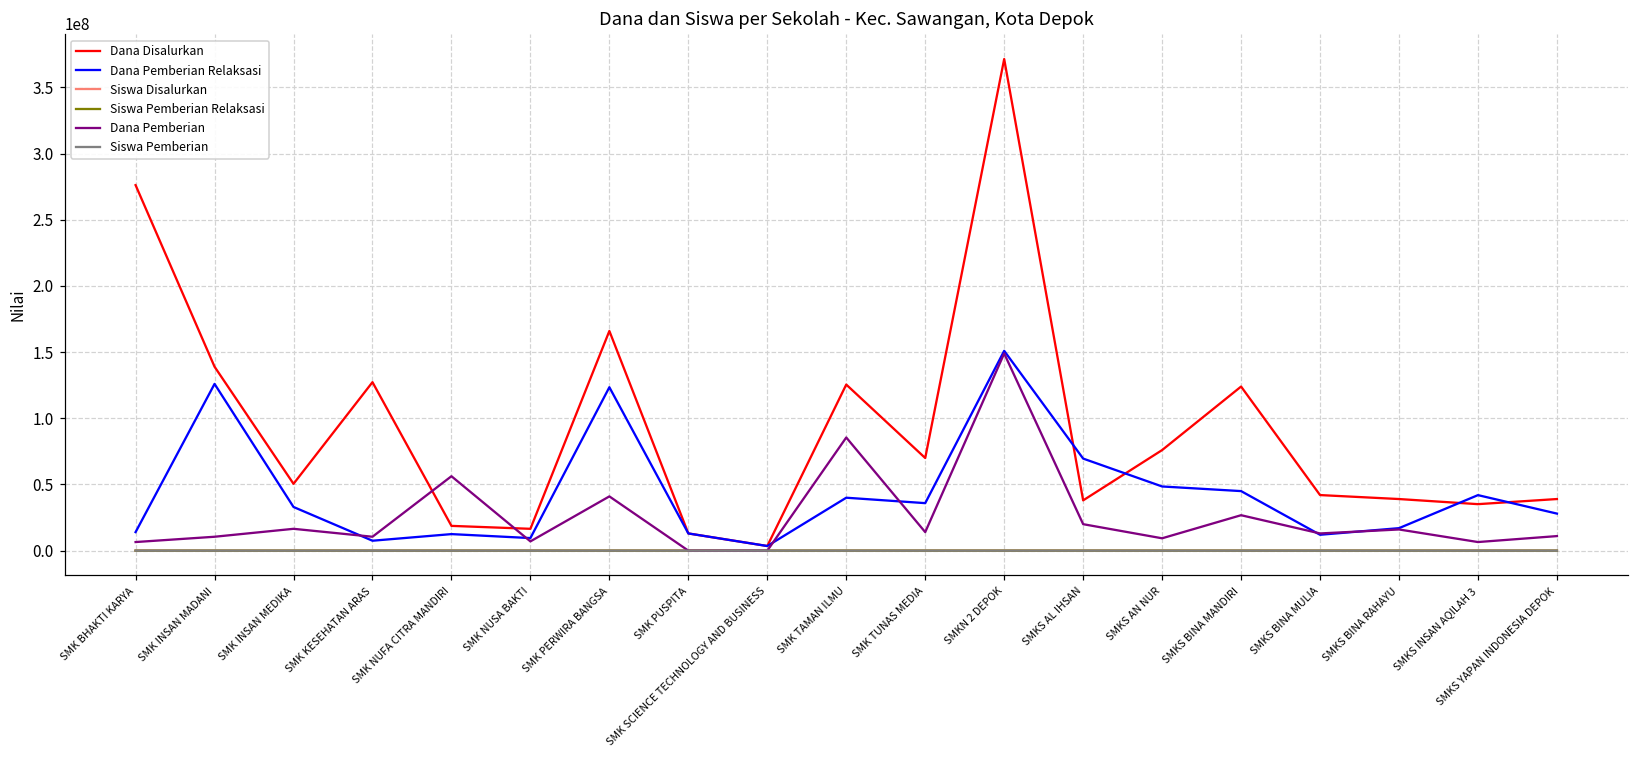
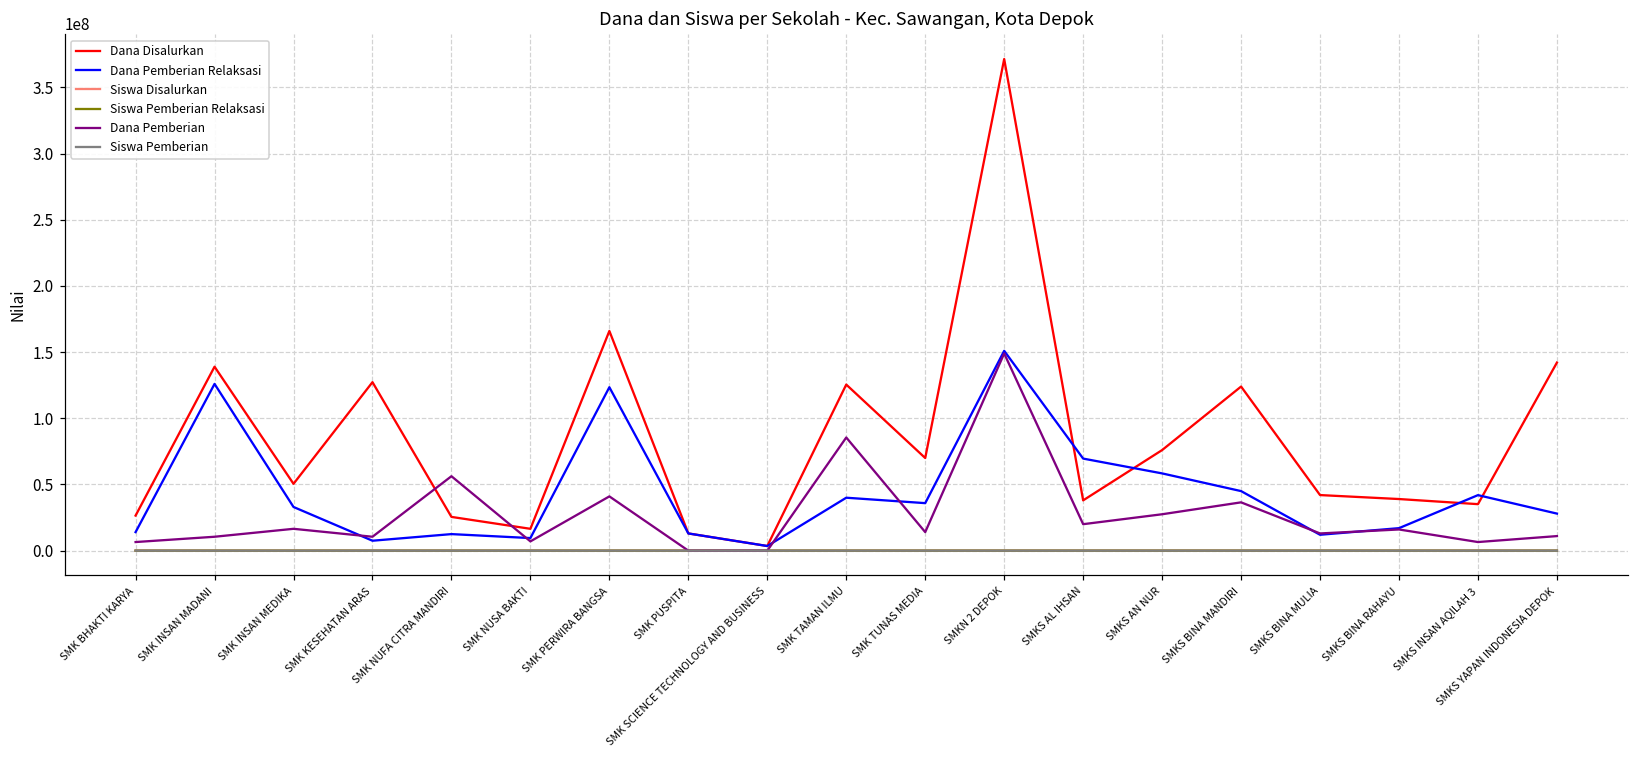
Dana Disalurkan, SMK BHAKTI KARYA: 276000000 -> 27000000
Dana Disalurkan, SMK NUFA CITRA MANDIRI: 19000000 -> 26000000
Dana Pemberian Relaksasi, SMKS AN NUR: 49000000 -> 58000000
Dana Pemberian, SMKS AN NUR: 9000000 -> 28000000
Dana Pemberian, SMKS BINA MANDIRI: 27000000 -> 37000000
Dana Disalurkan, SMKS YAPAN INDONESIA DEPOK: 39000000 -> 142000000
